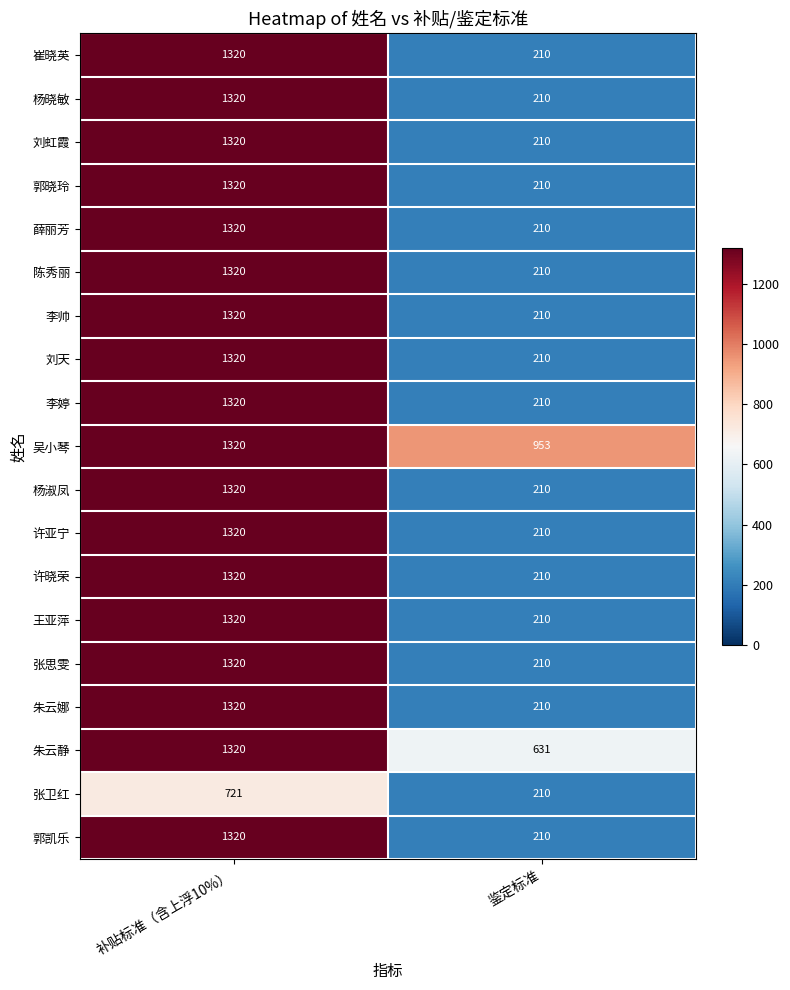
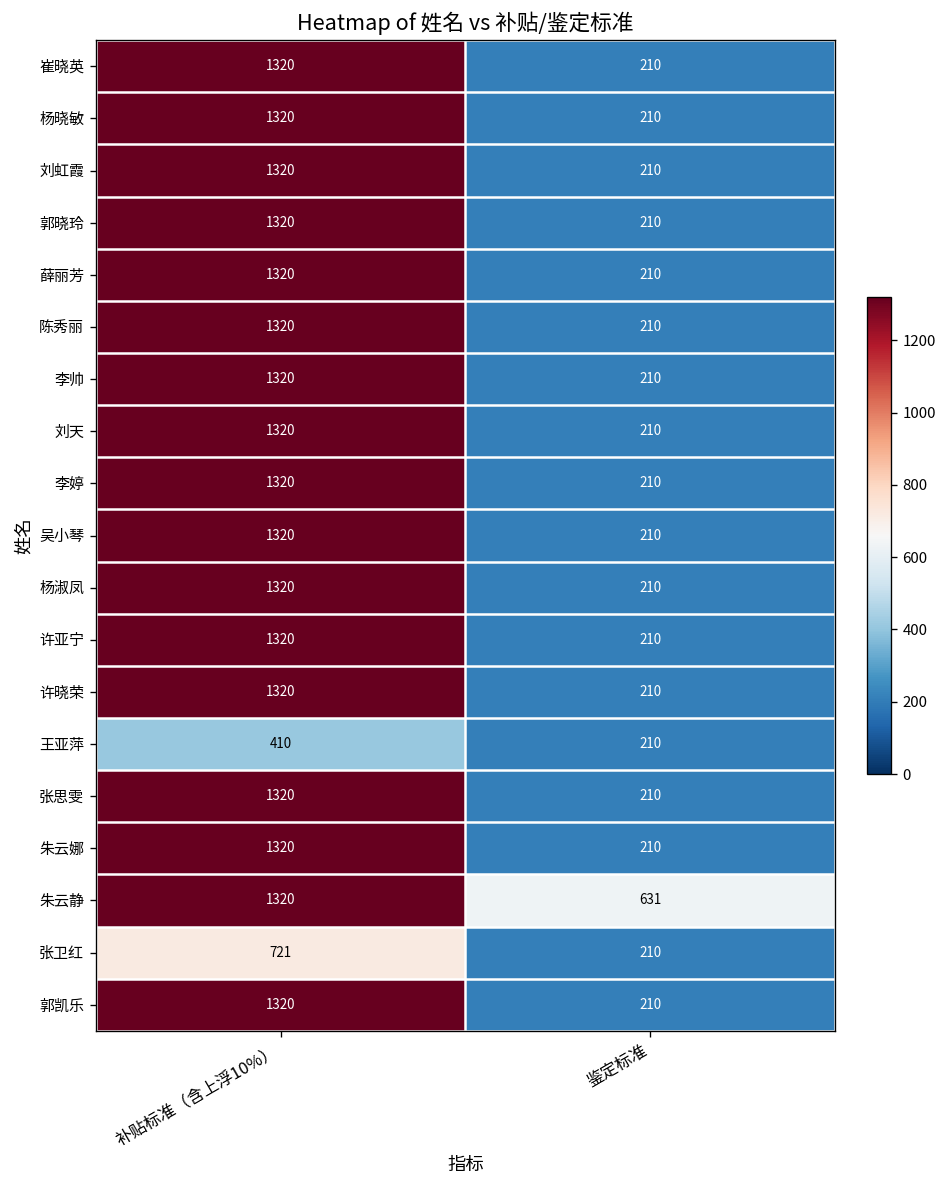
吴小琴, 鉴定标准: 953 -> 210
王亚萍, 补贴标准（含上浮10%）: 1320 -> 410
